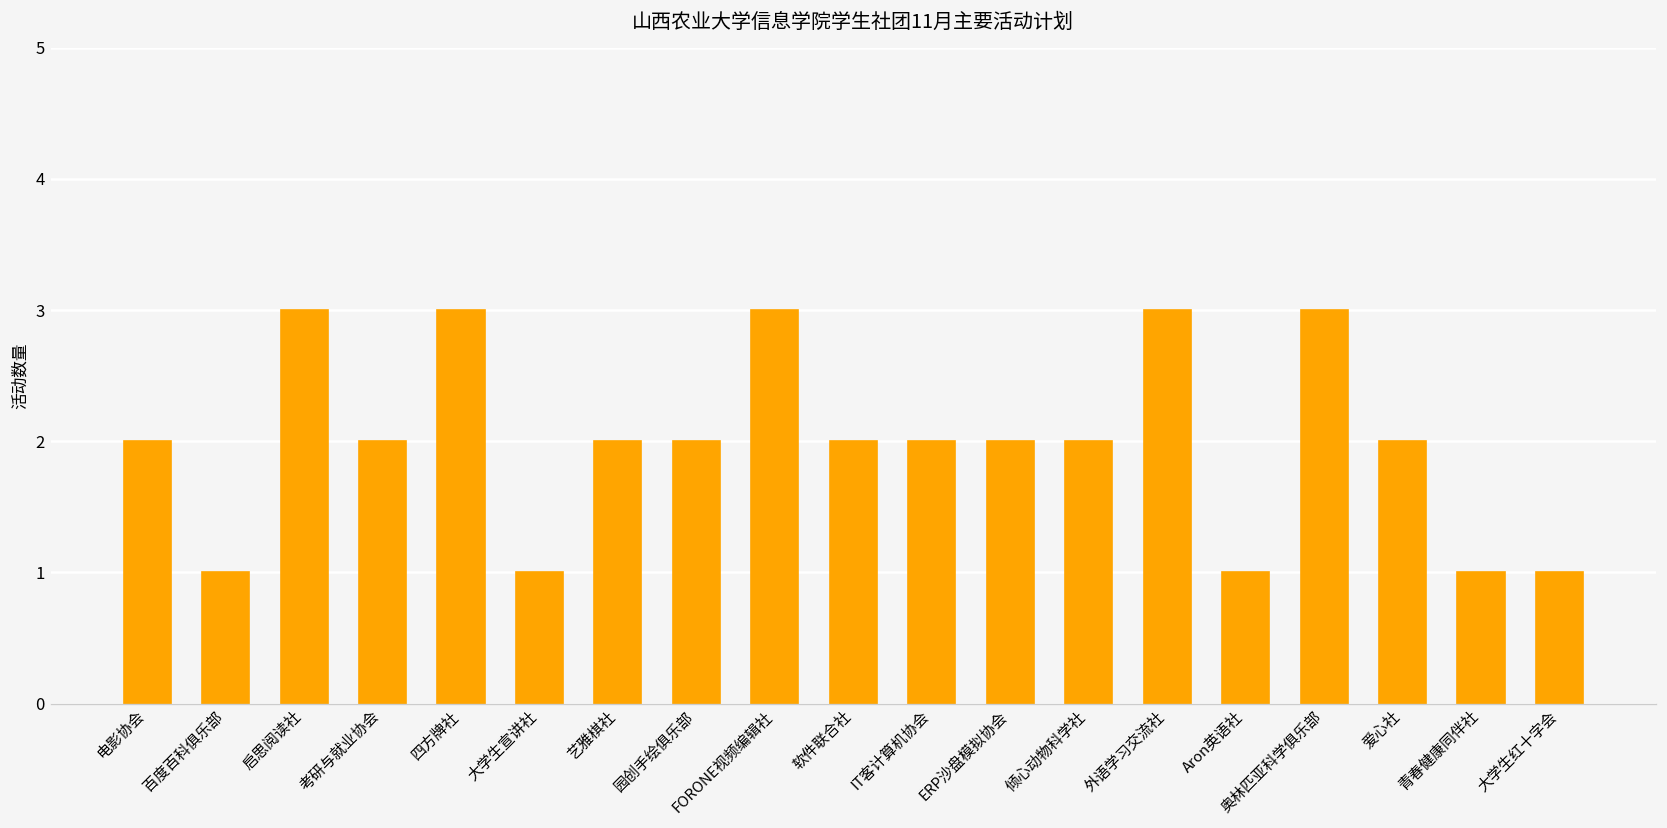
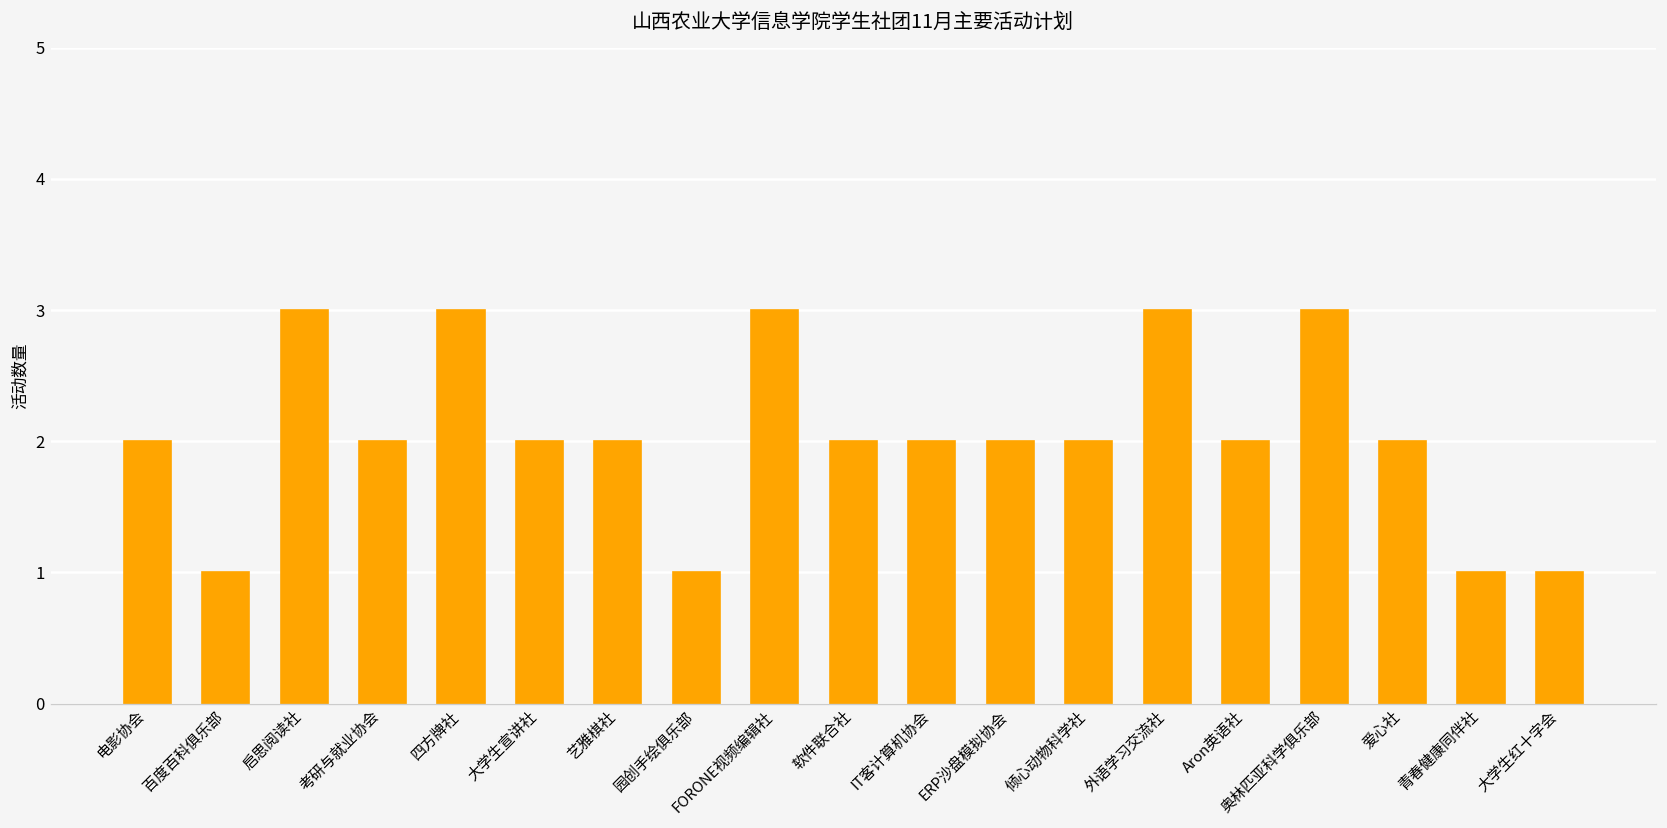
大学生宣讲社: 1 -> 2
园创手绘俱乐部: 2 -> 1
Aron英语社: 1 -> 2
